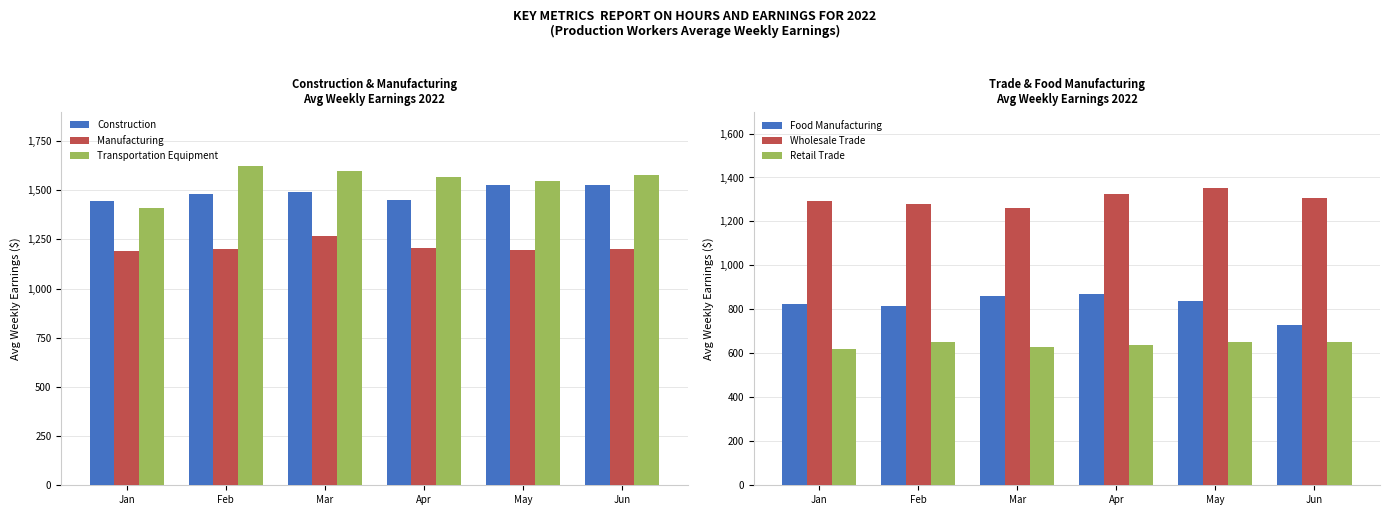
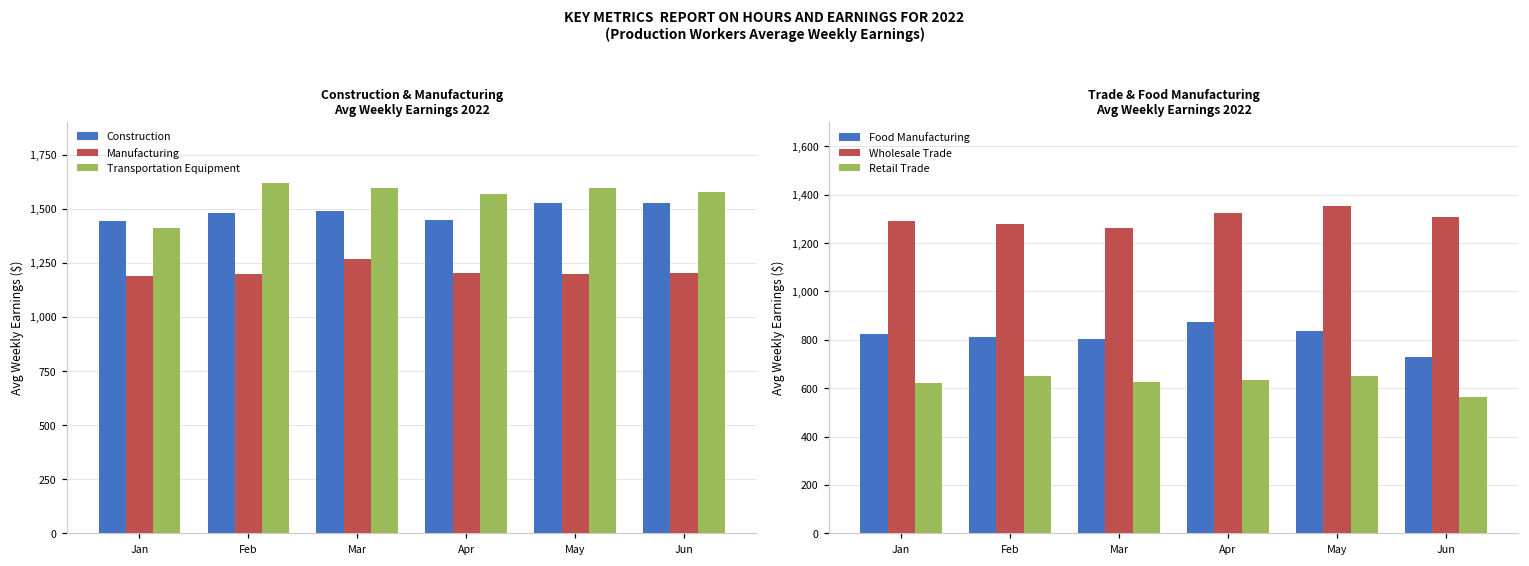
Construction & Manufacturing Avg Weekly Earnings 2022, Transportation Equipment, May: 1,550 -> 1,600
Trade & Food Manufacturing Avg Weekly Earnings 2022, Food Manufacturing, Mar: 860 -> 800
Trade & Food Manufacturing Avg Weekly Earnings 2022, Retail Trade, Jun: 650 -> 570
